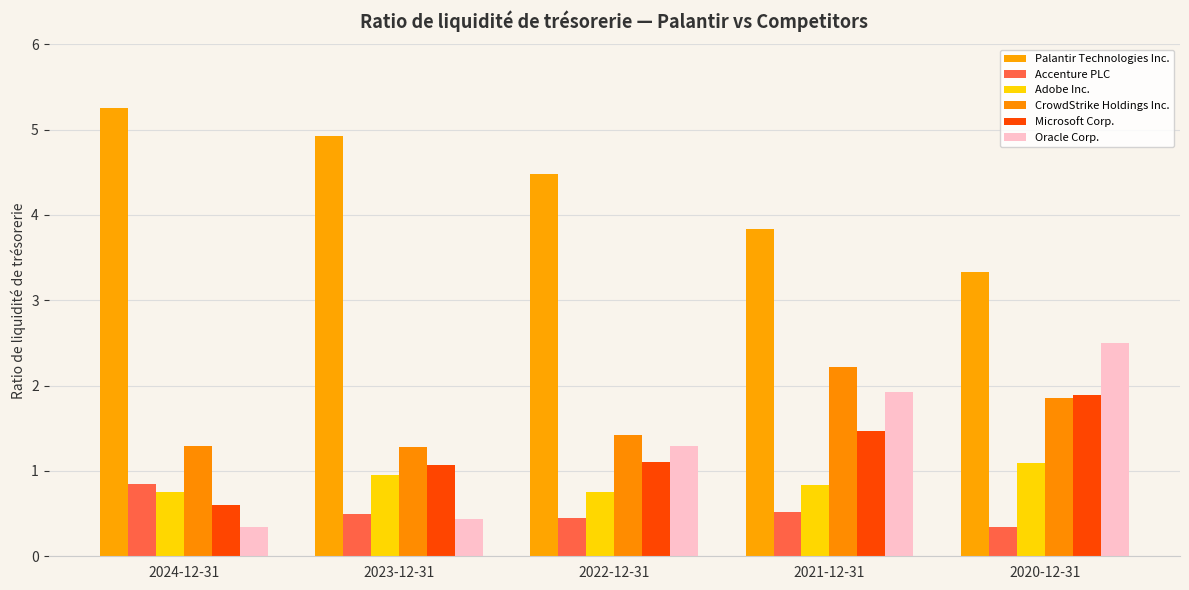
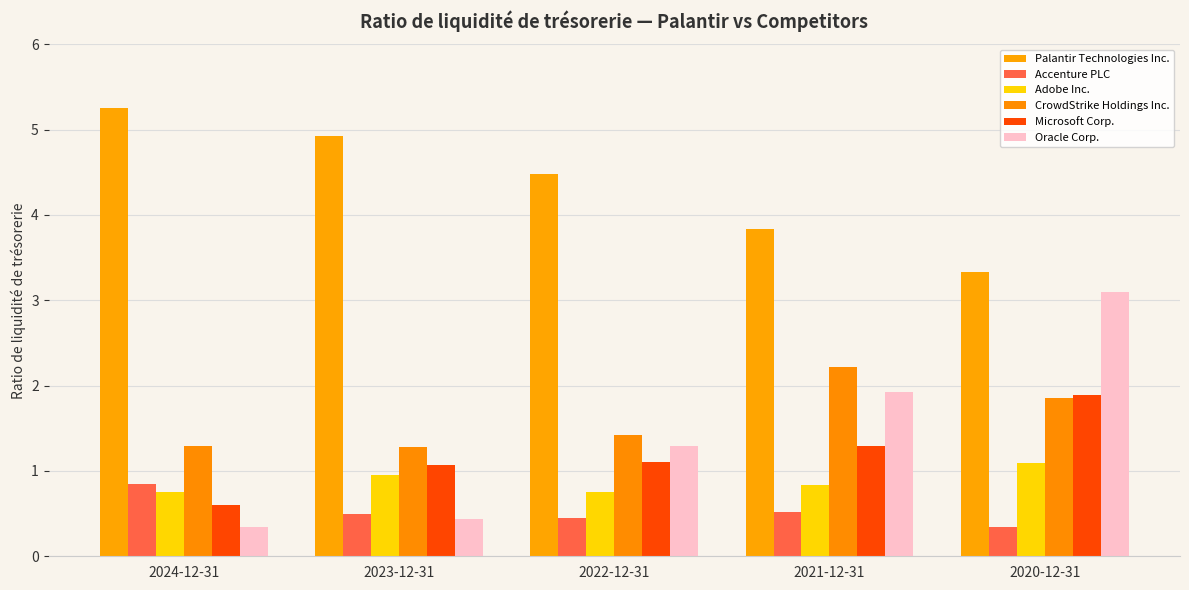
Microsoft Corp., 2021-12-31: 1.5 -> 1.3
Oracle Corp., 2020-12-31: 2.5 -> 3.1
